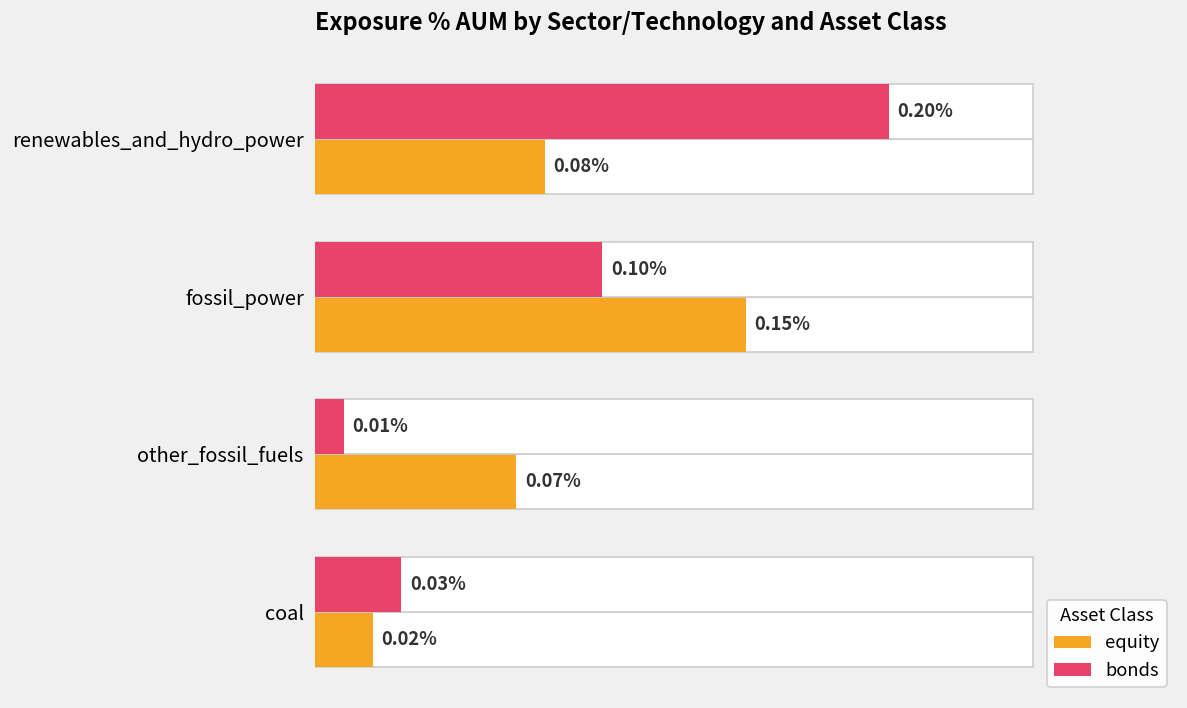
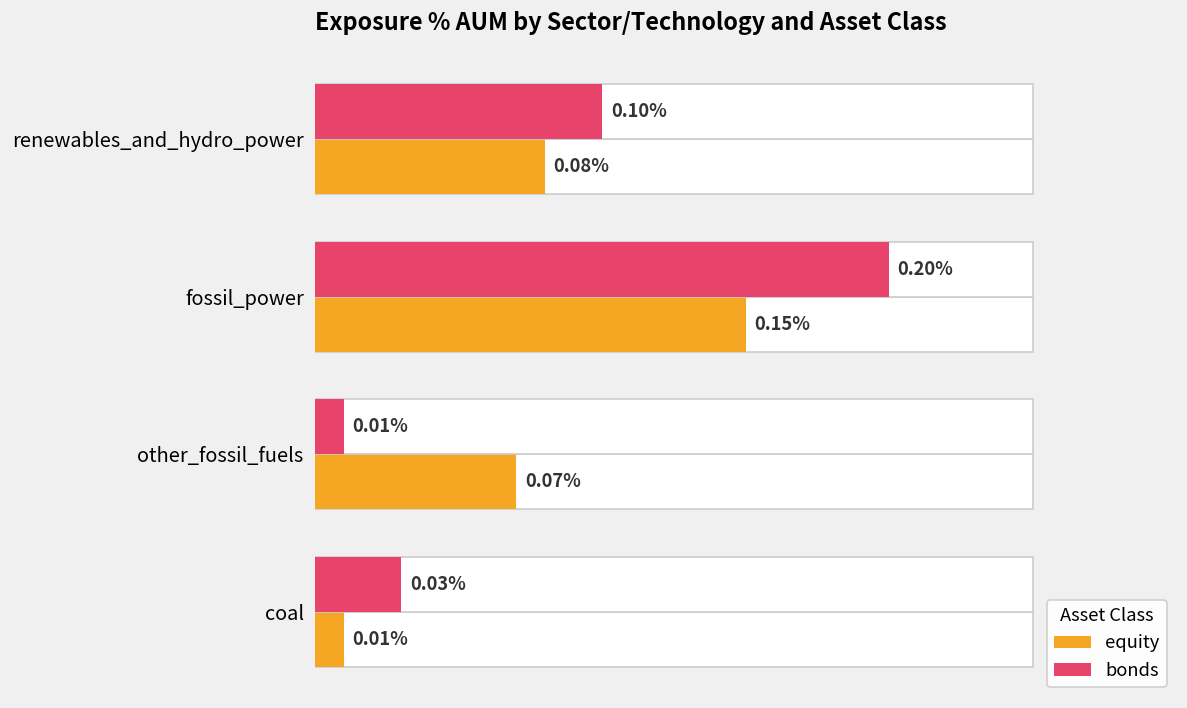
bonds, renewables_and_hydro_power: 0.20% -> 0.10%
bonds, fossil_power: 0.10% -> 0.20%
equity, coal: 0.02% -> 0.01%
